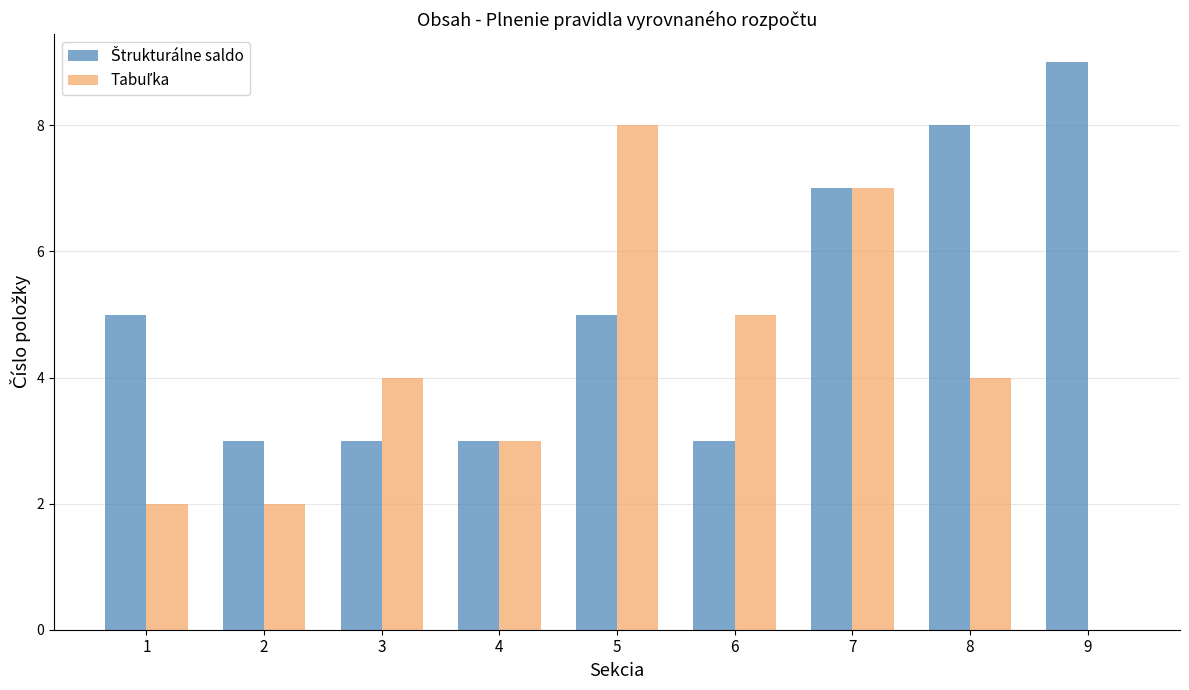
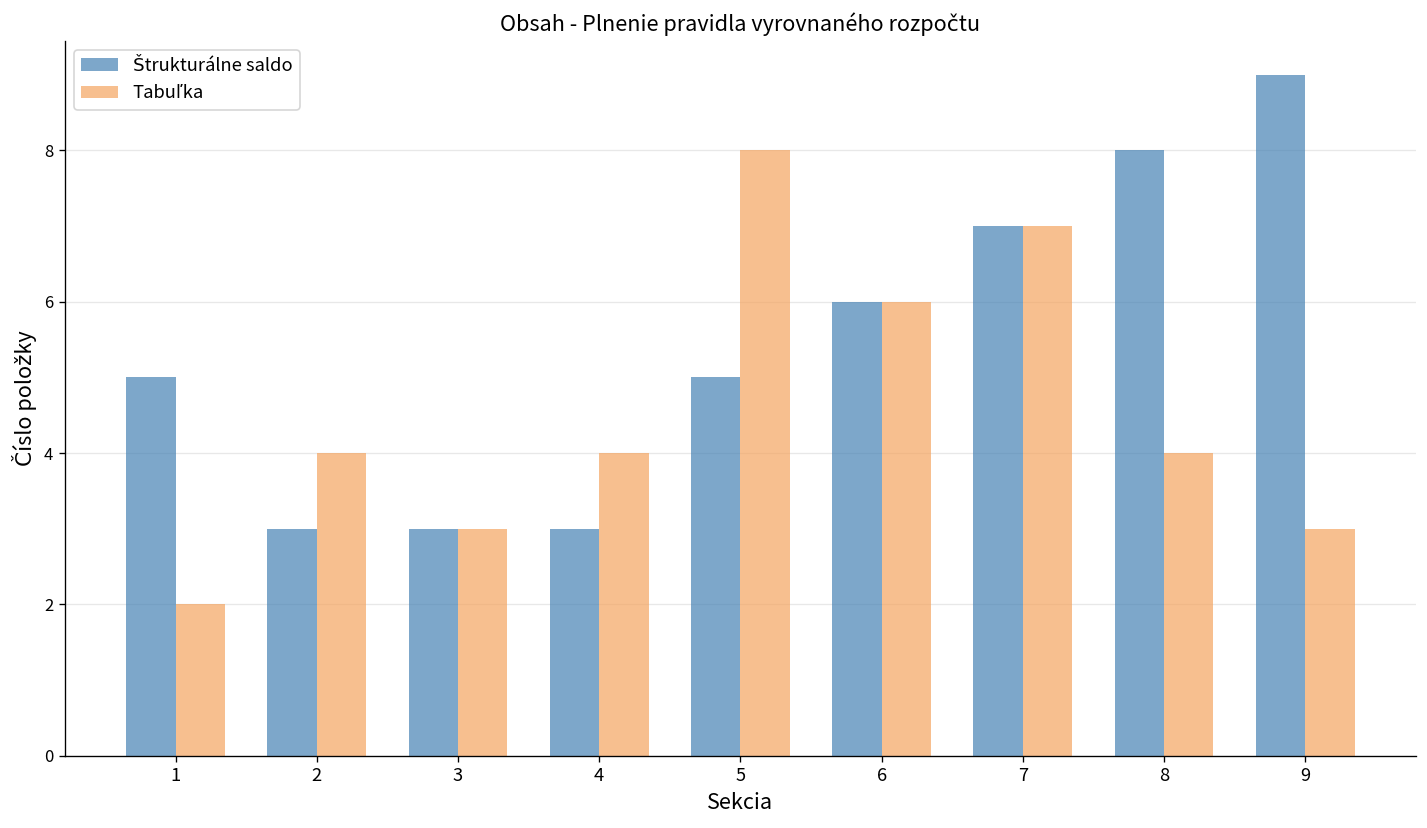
Tabuľka, 2: 2 -> 4
Tabuľka, 3: 4 -> 3
Tabuľka, 4: 3 -> 4
Štrukturálne saldo, 6: 3 -> 6
Tabuľka, 6: 5 -> 6
Tabuľka, 9: 0 -> 3
